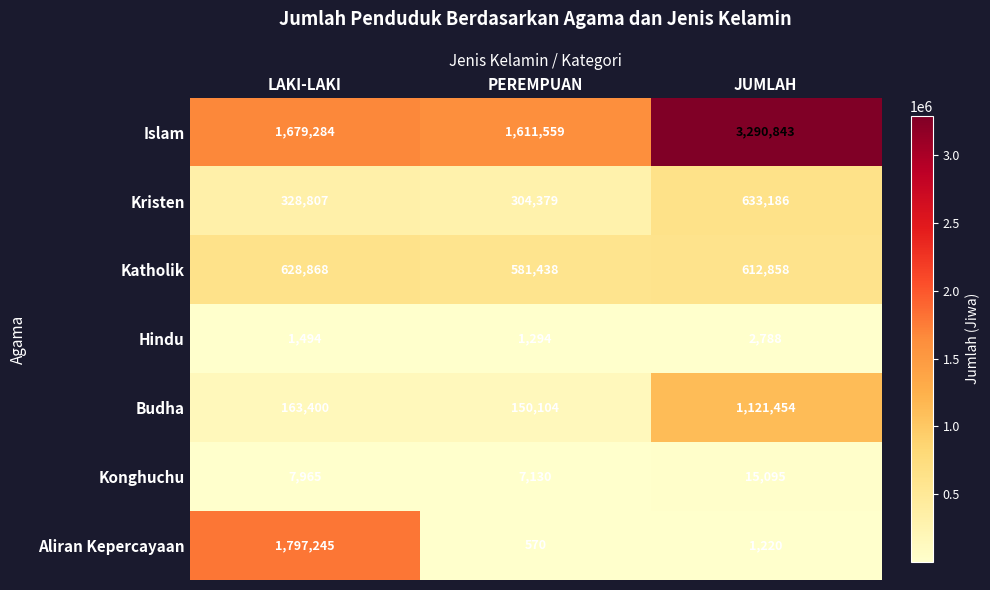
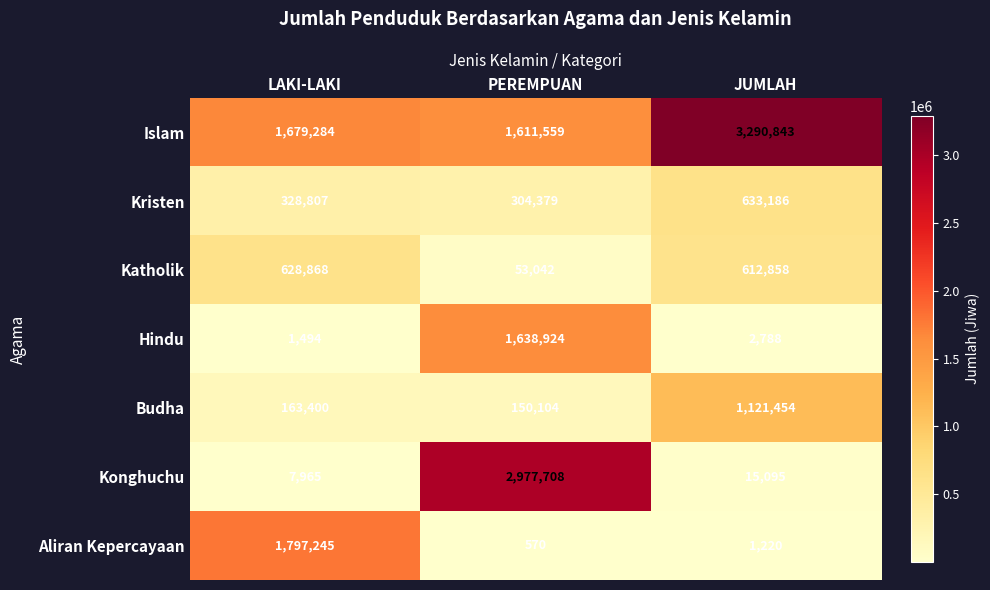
Katholik, PEREMPUAN: 581,438 -> 53,042
Hindu, PEREMPUAN: 1,294 -> 1,638,924
Konghuchu, PEREMPUAN: 7,130 -> 2,977,708
